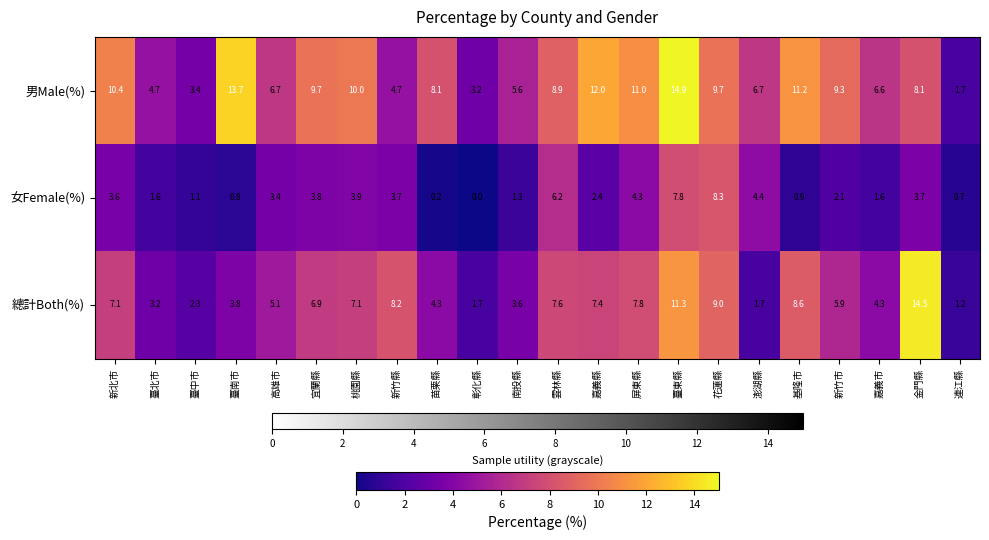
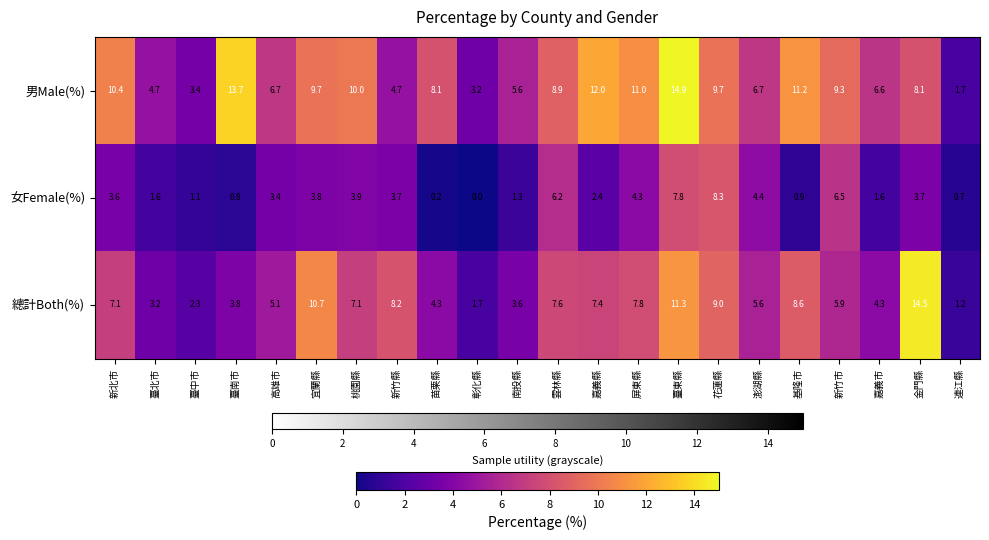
女Female(%), 新竹市: 2.1 -> 6.5
總計Both(%), 宜蘭縣: 6.9 -> 10.7
總計Both(%), 澎湖縣: 1.7 -> 5.6
